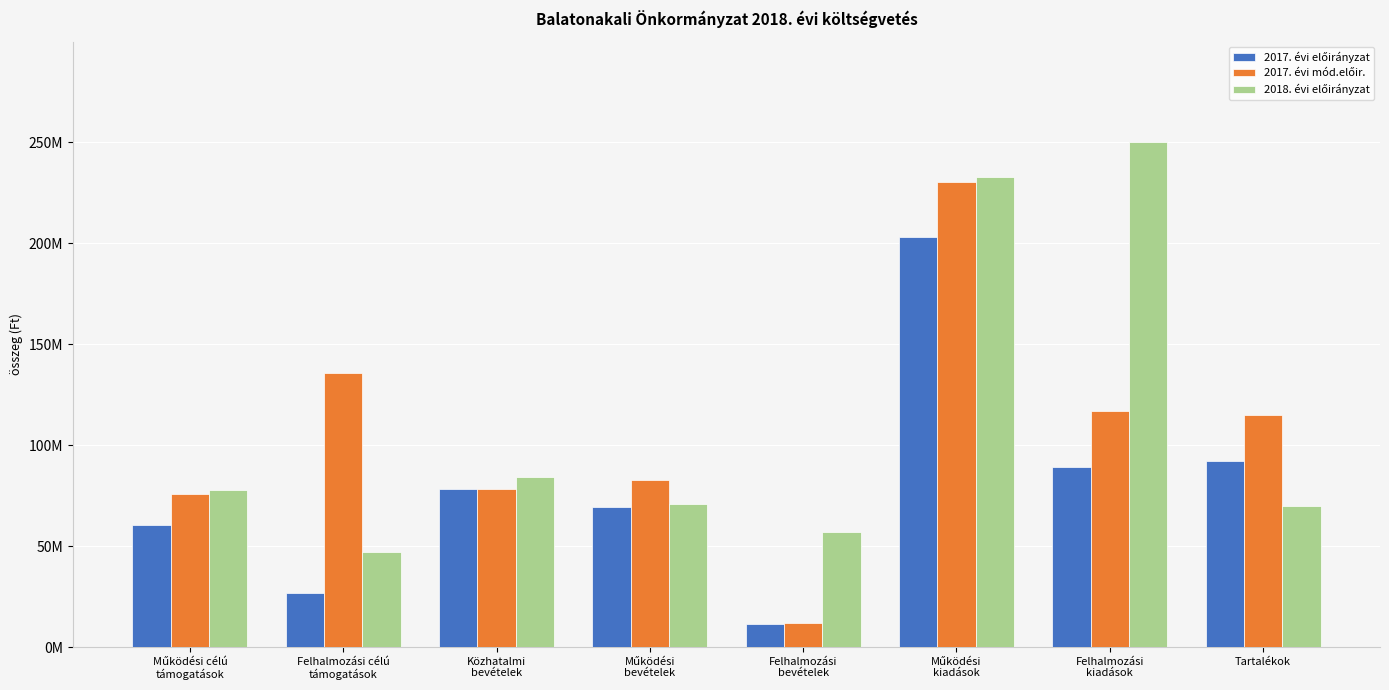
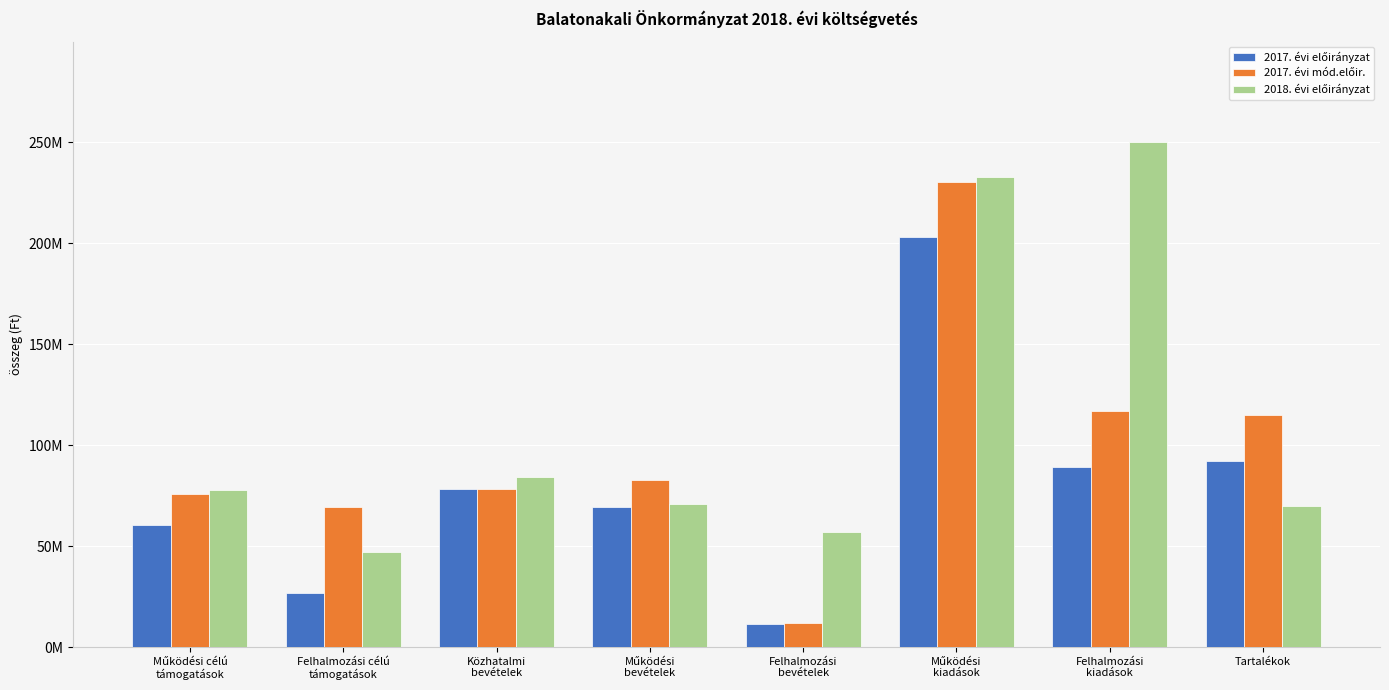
2017. évi mód.előir., Felhalmozási célú támogatások: 136000000 -> 69000000
